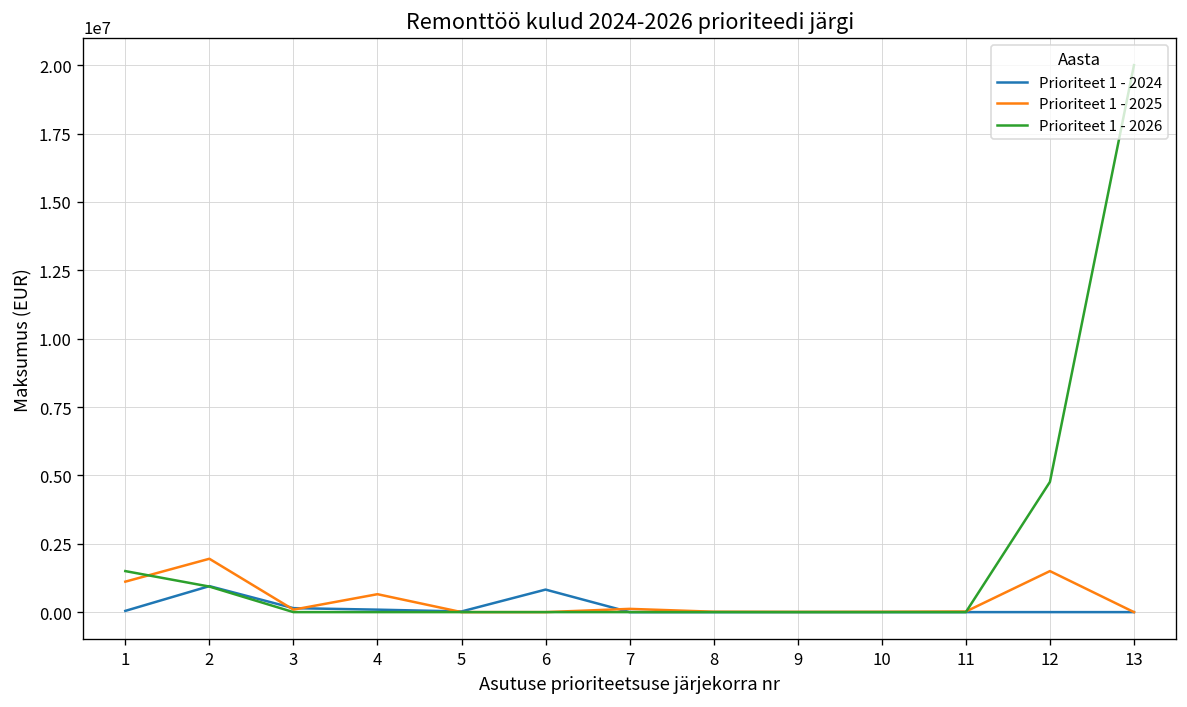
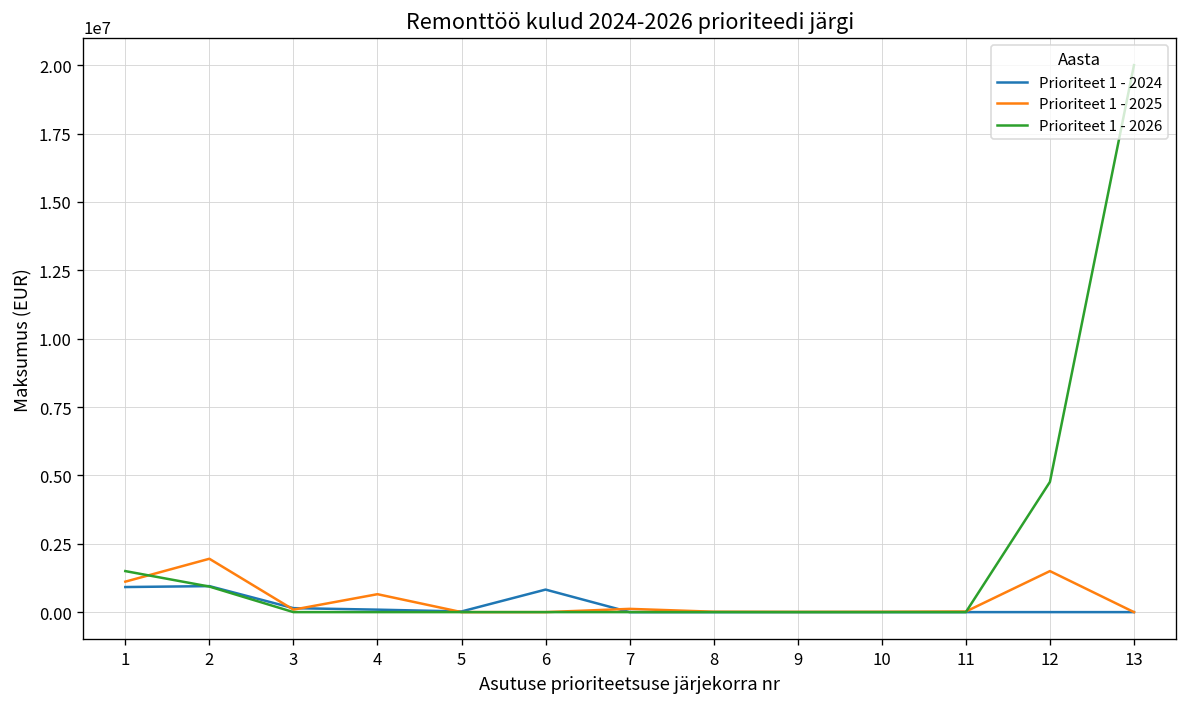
Prioriteet 1 - 2024, 1: 0 -> 900000
